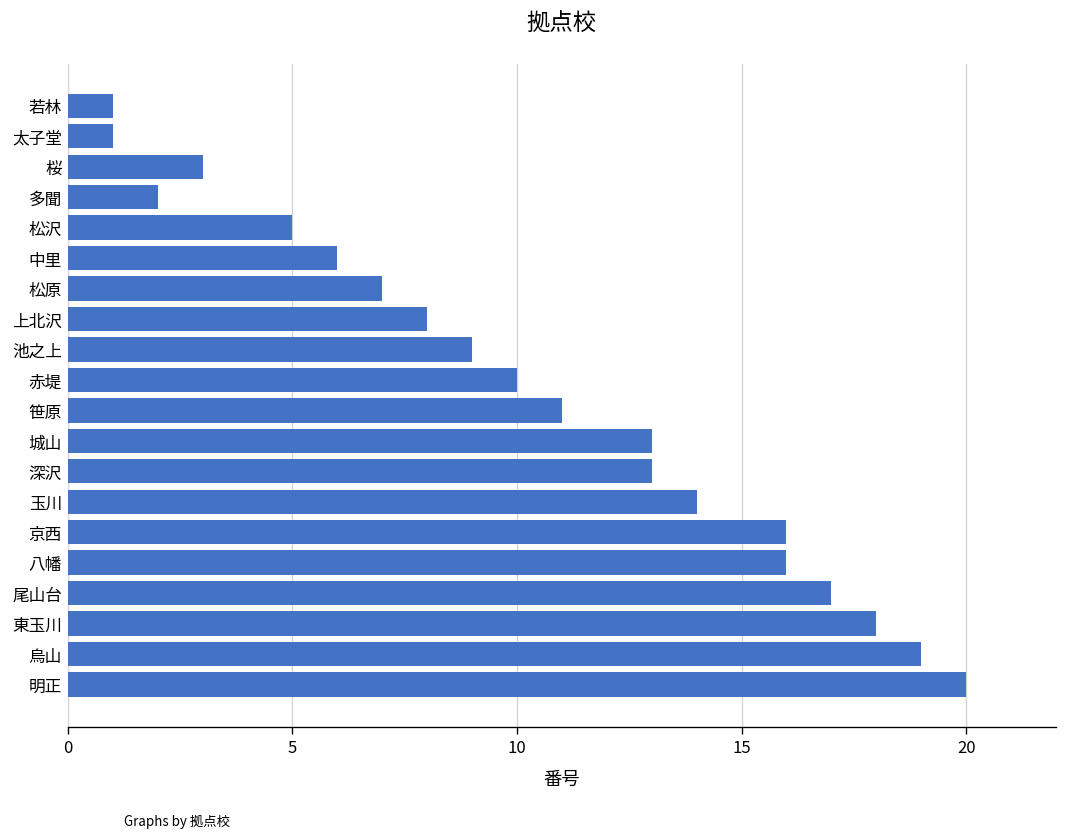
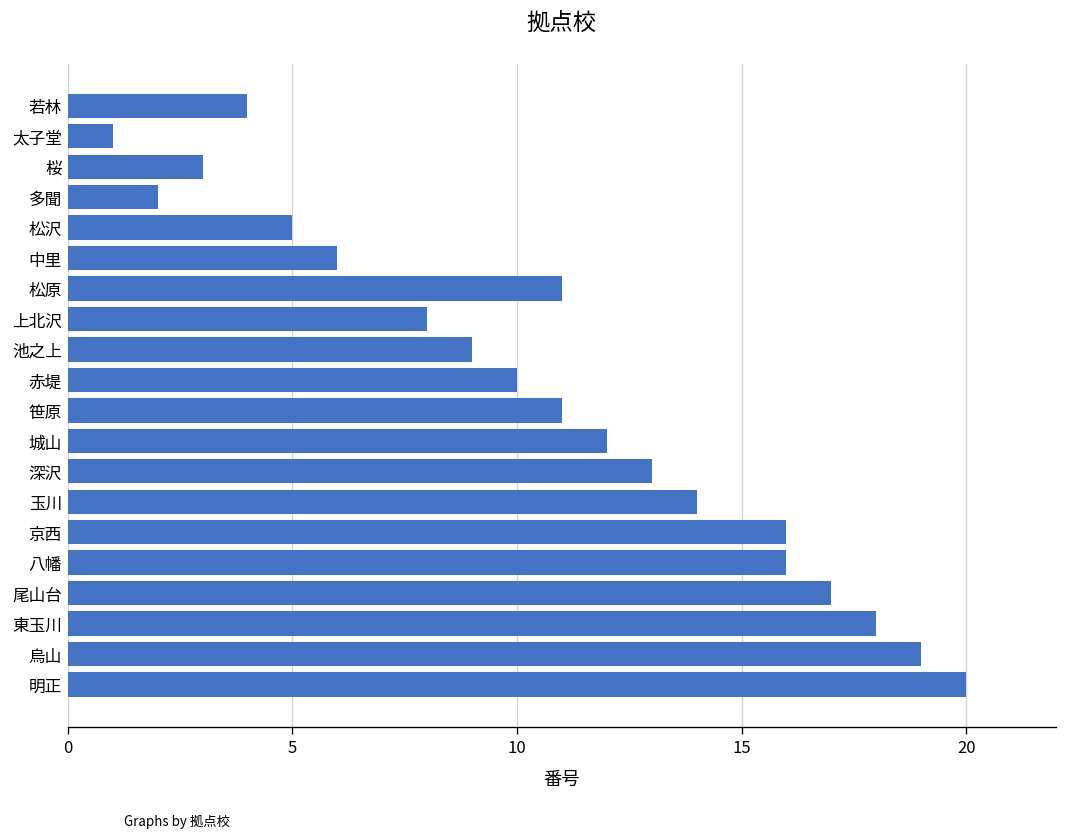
若林: 1 -> 4
松原: 7 -> 11
城山: 13 -> 12
